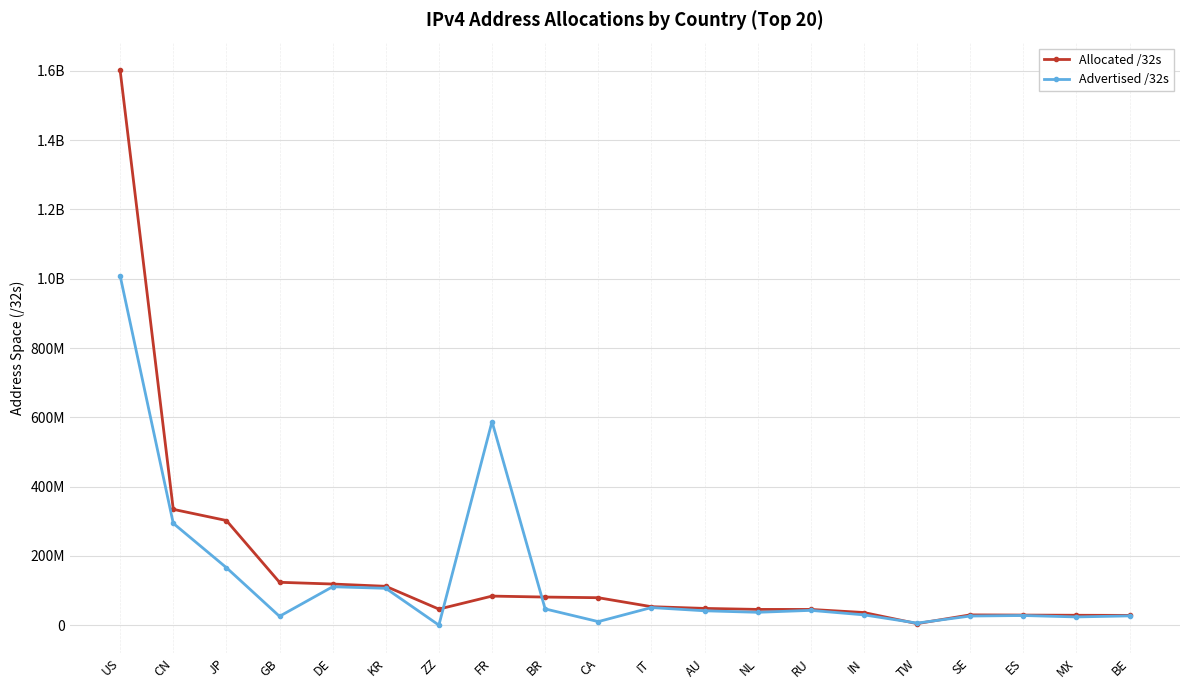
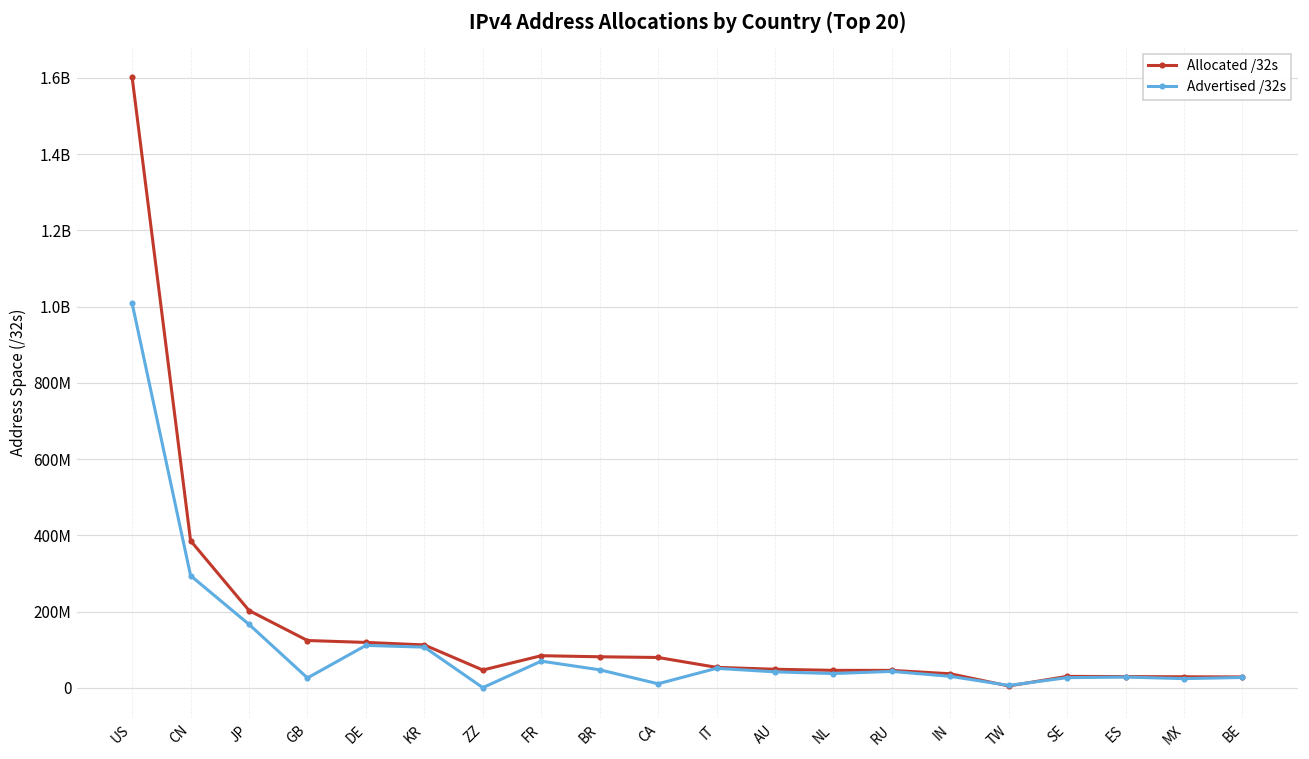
Allocated /32s, CN: 330000000 -> 390000000
Allocated /32s, JP: 300000000 -> 200000000
Advertised /32s, FR: 590000000 -> 70000000
